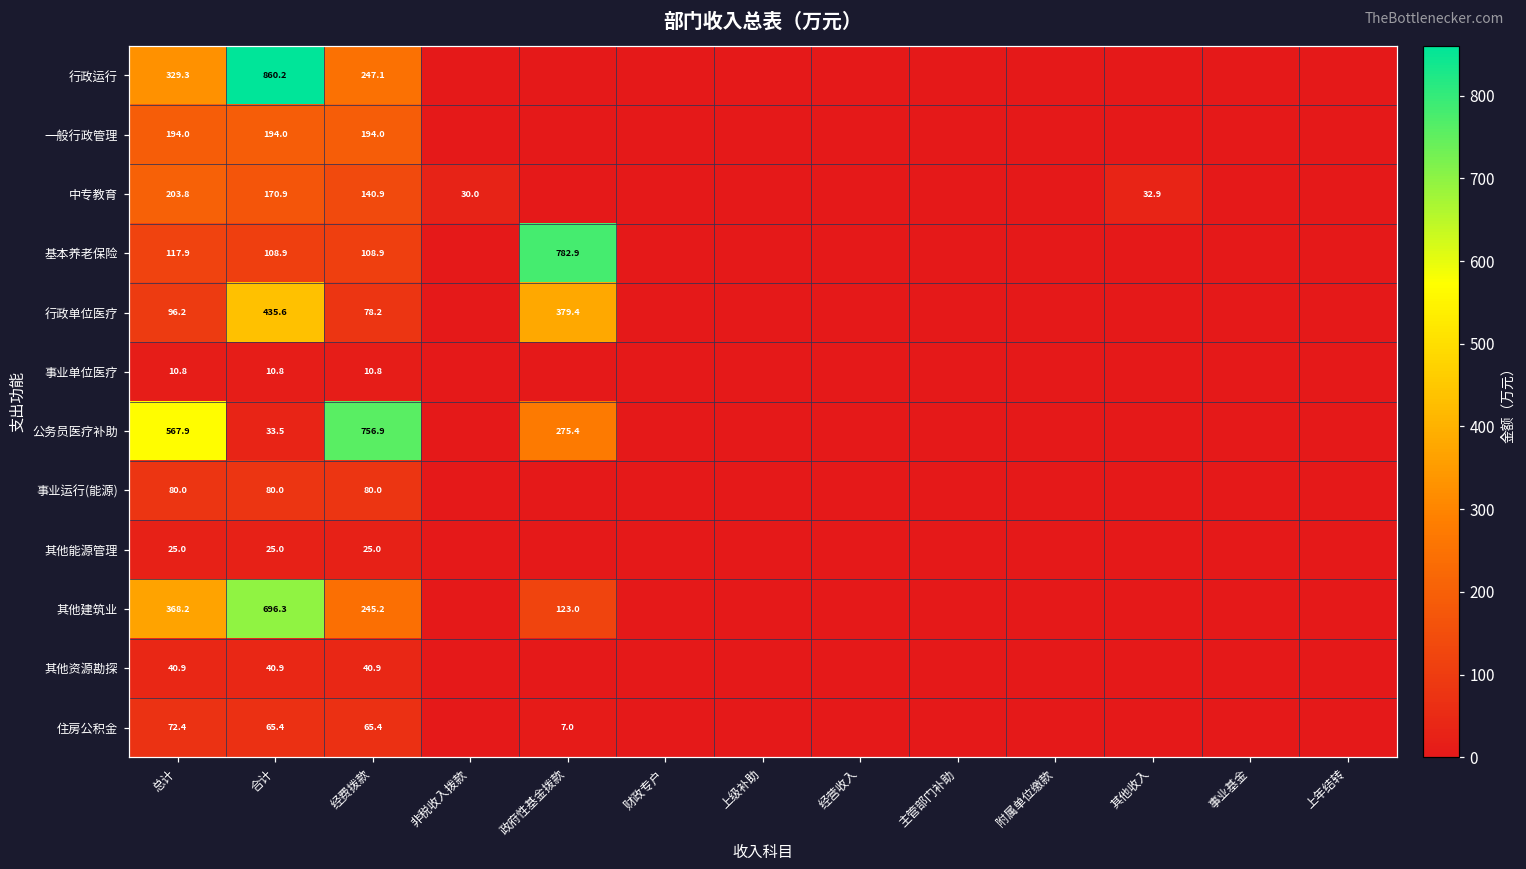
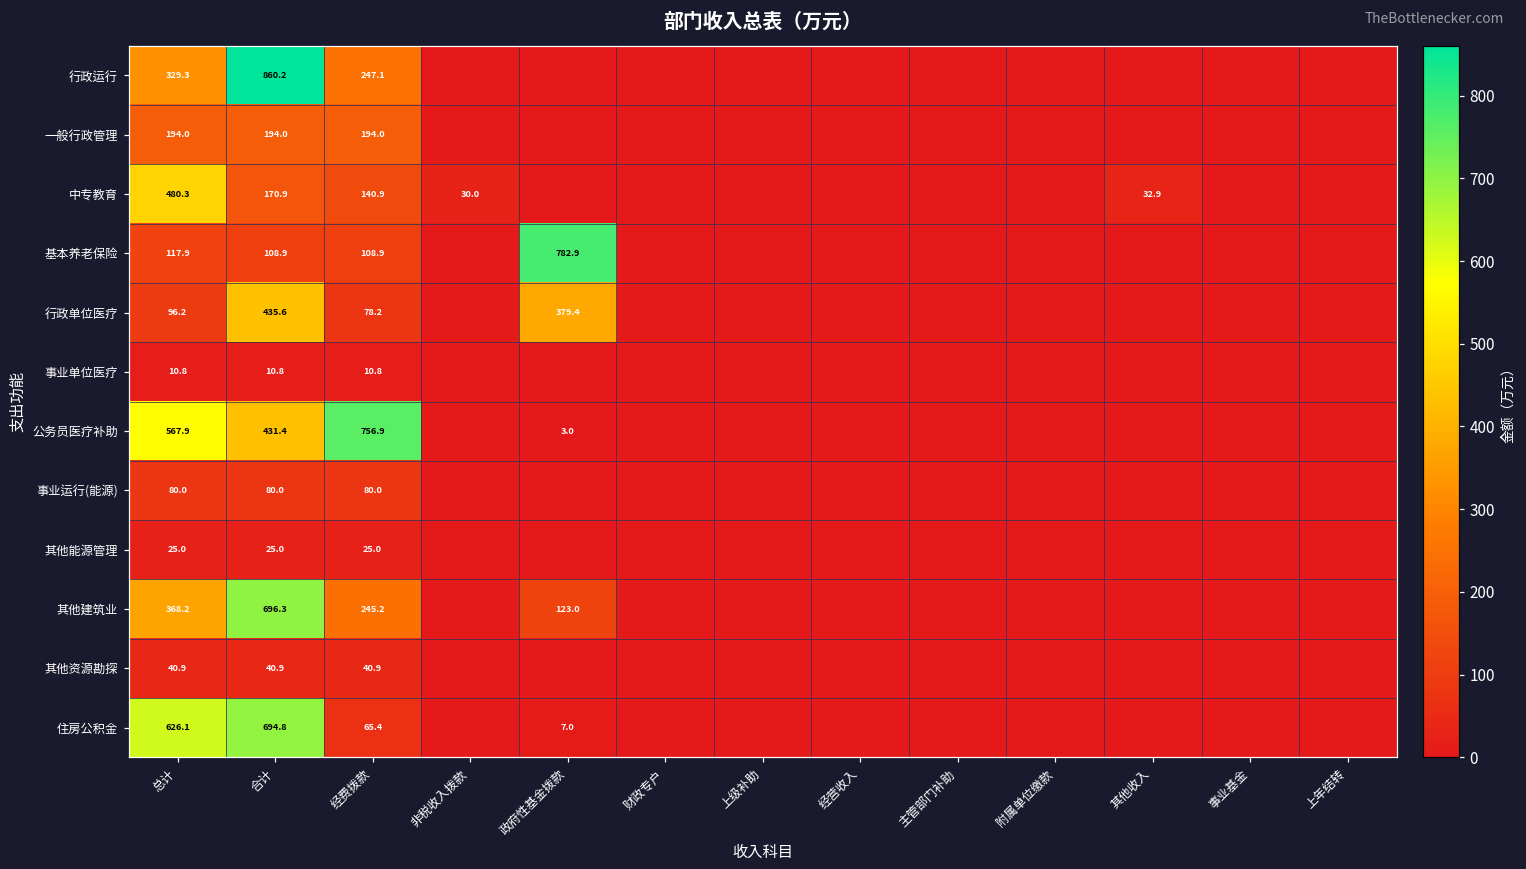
中专教育, 总计: 203.8 -> 480.3
公务员医疗补助, 合计: 33.5 -> 431.4
公务员医疗补助, 政府性基金拨款: 275.4 -> 3.0
住房公积金, 总计: 72.4 -> 626.1
住房公积金, 合计: 65.4 -> 694.8
